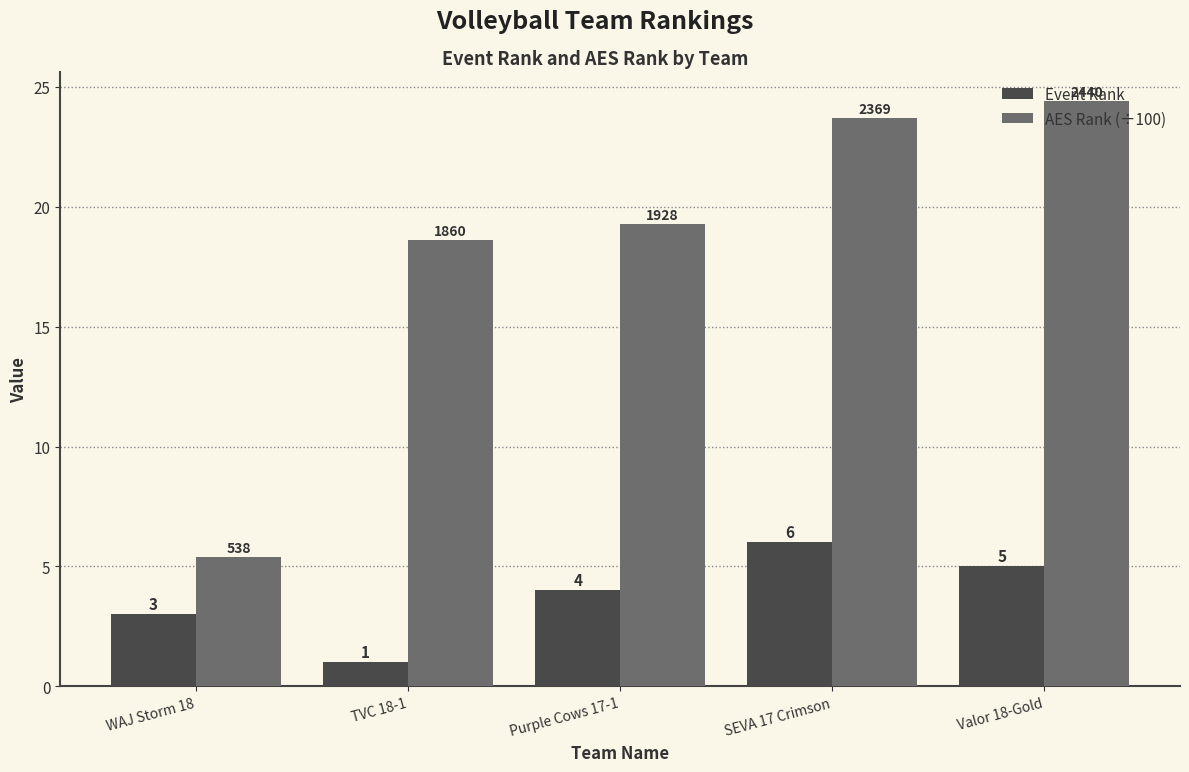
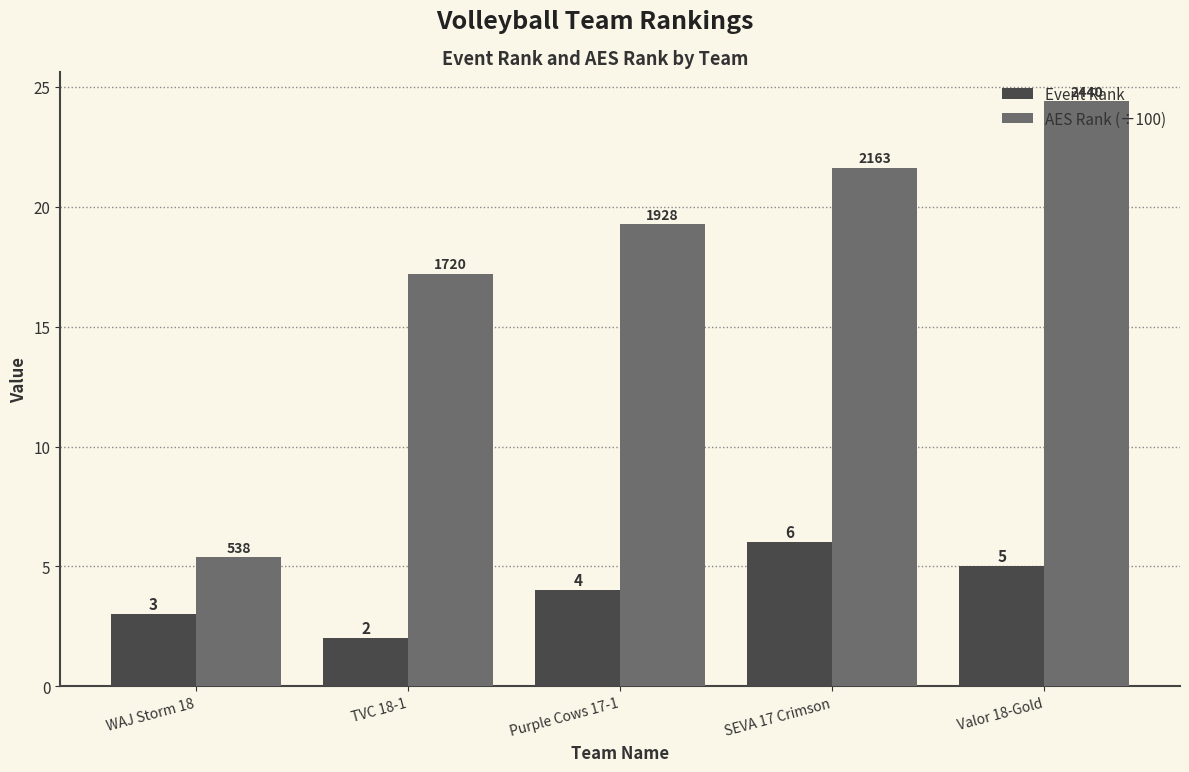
Event Rank, TVC 18-1: 1 -> 2
AES Rank (÷100), TVC 18-1: 1860 -> 1720
AES Rank (÷100), SEVA 17 Crimson: 2369 -> 2163
